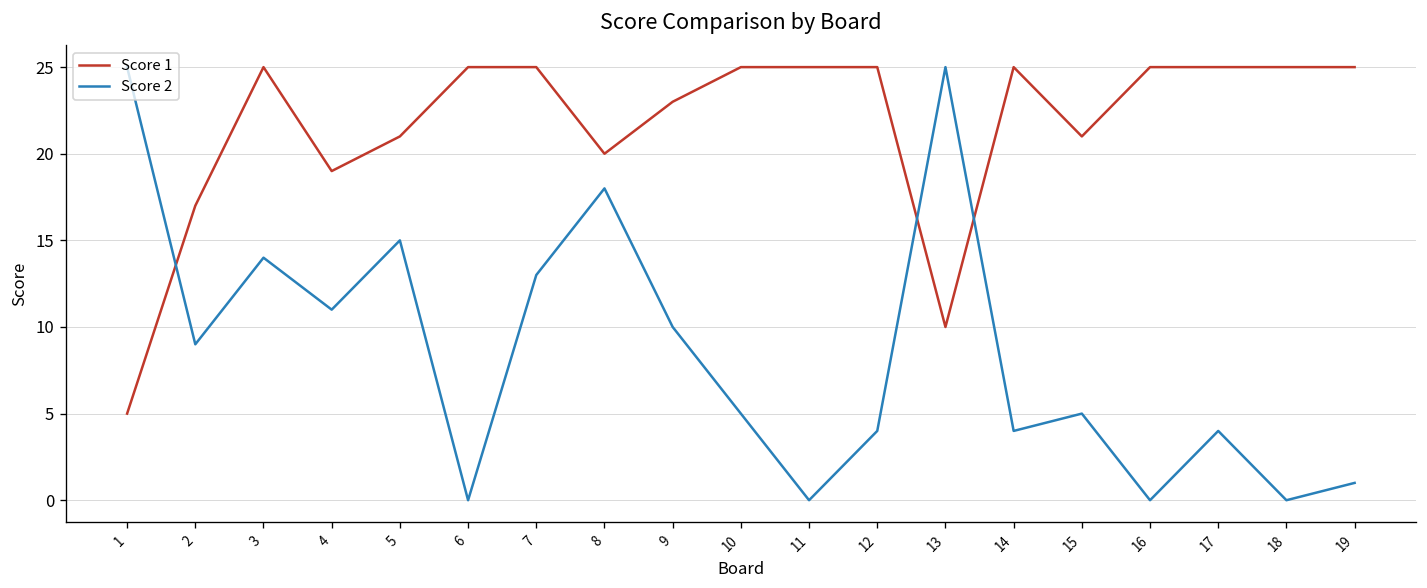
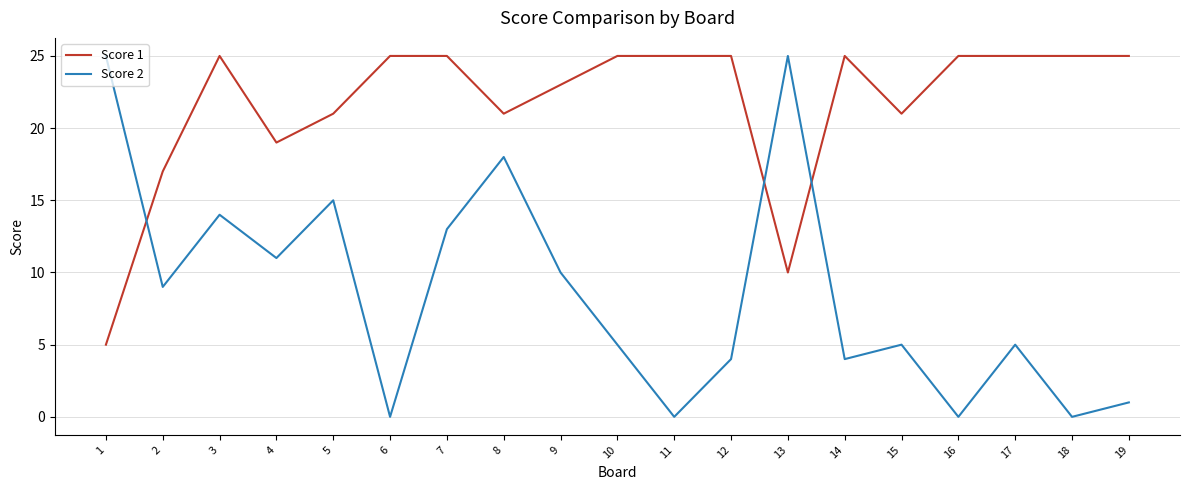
Score 1, 8: 20 -> 21
Score 2, 17: 4 -> 5
